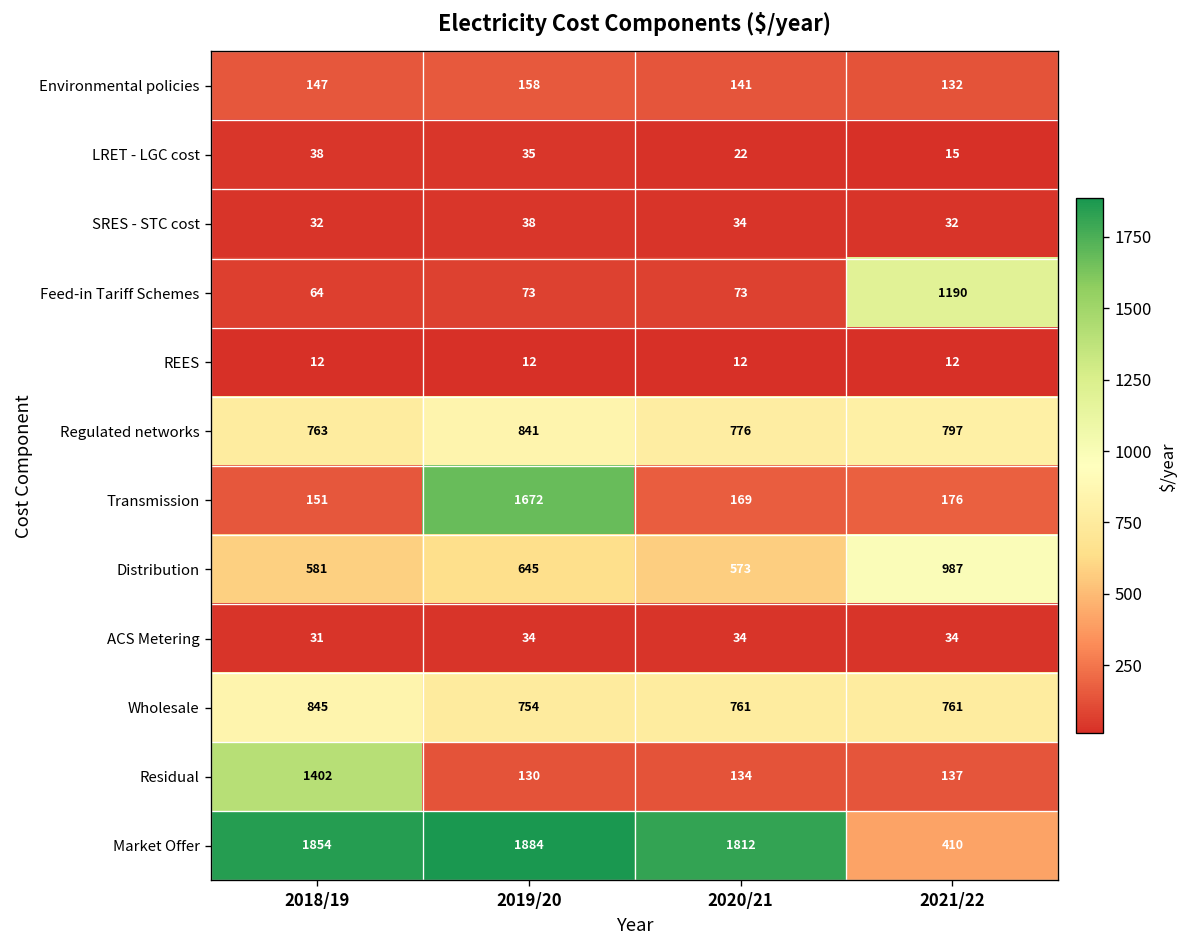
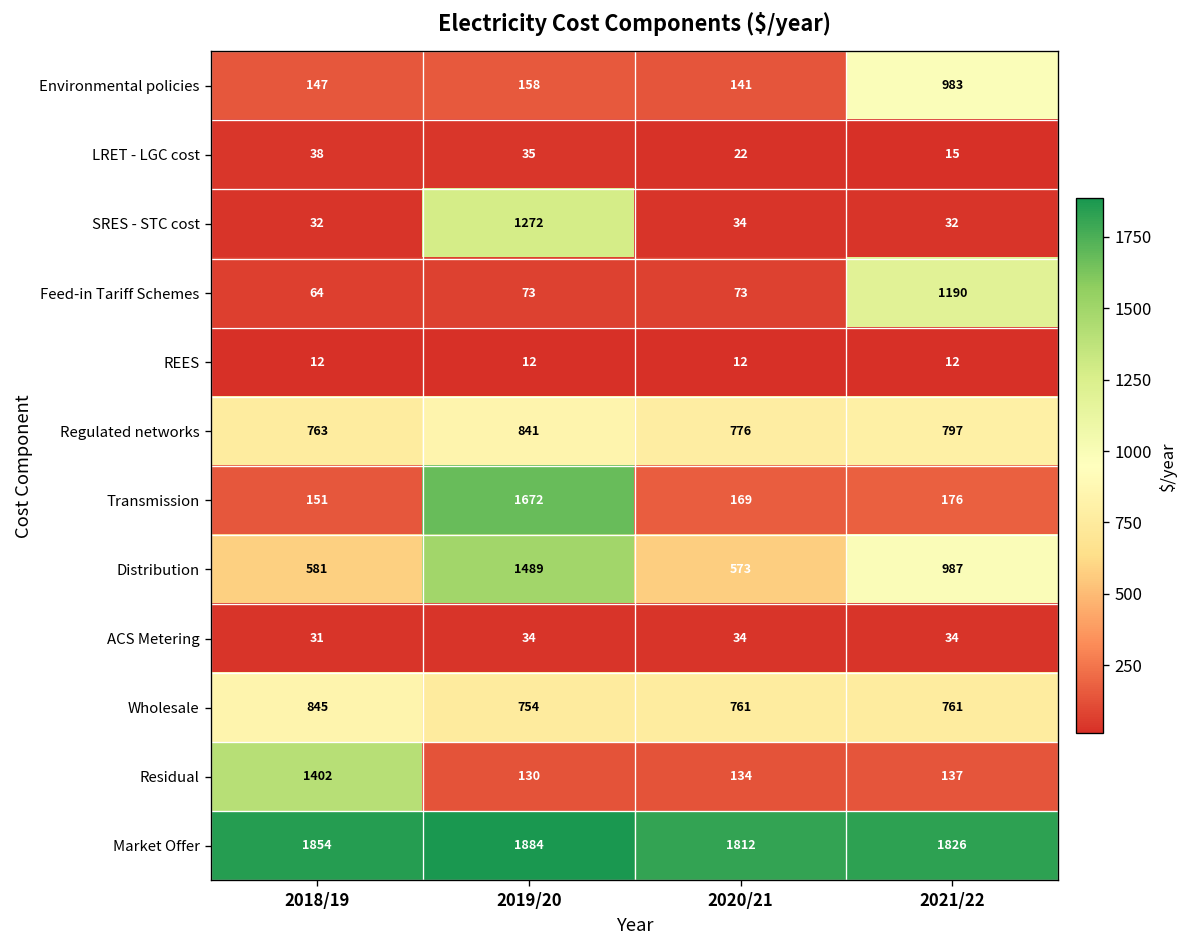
Environmental policies, 2021/22: 132 -> 983
SRES - STC cost, 2019/20: 38 -> 1272
Distribution, 2019/20: 645 -> 1489
Market Offer, 2021/22: 410 -> 1826
